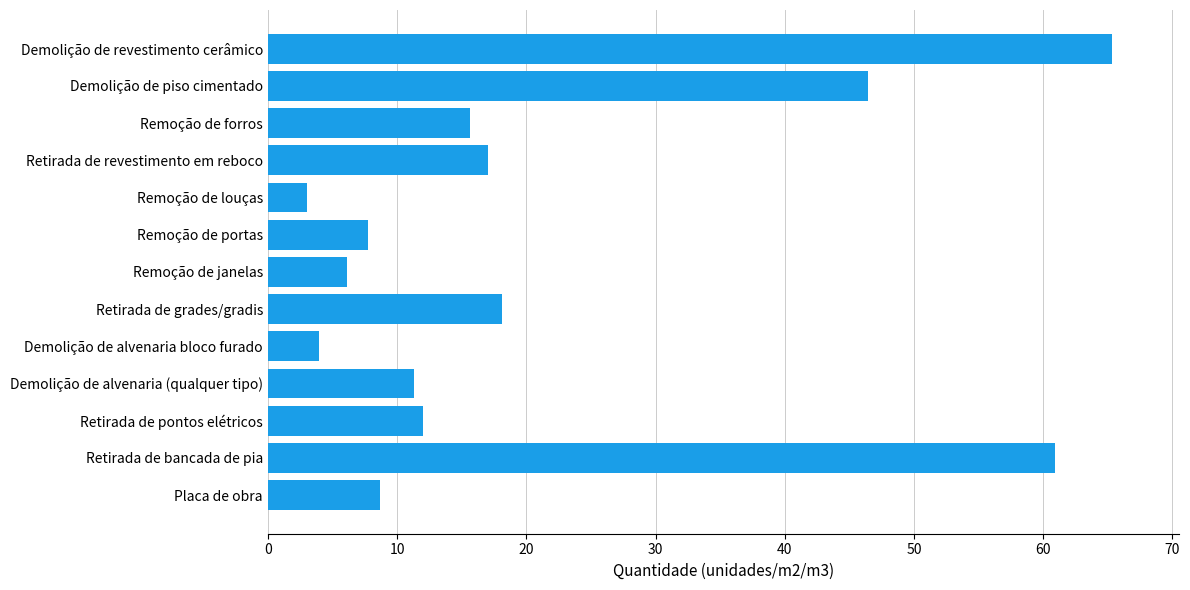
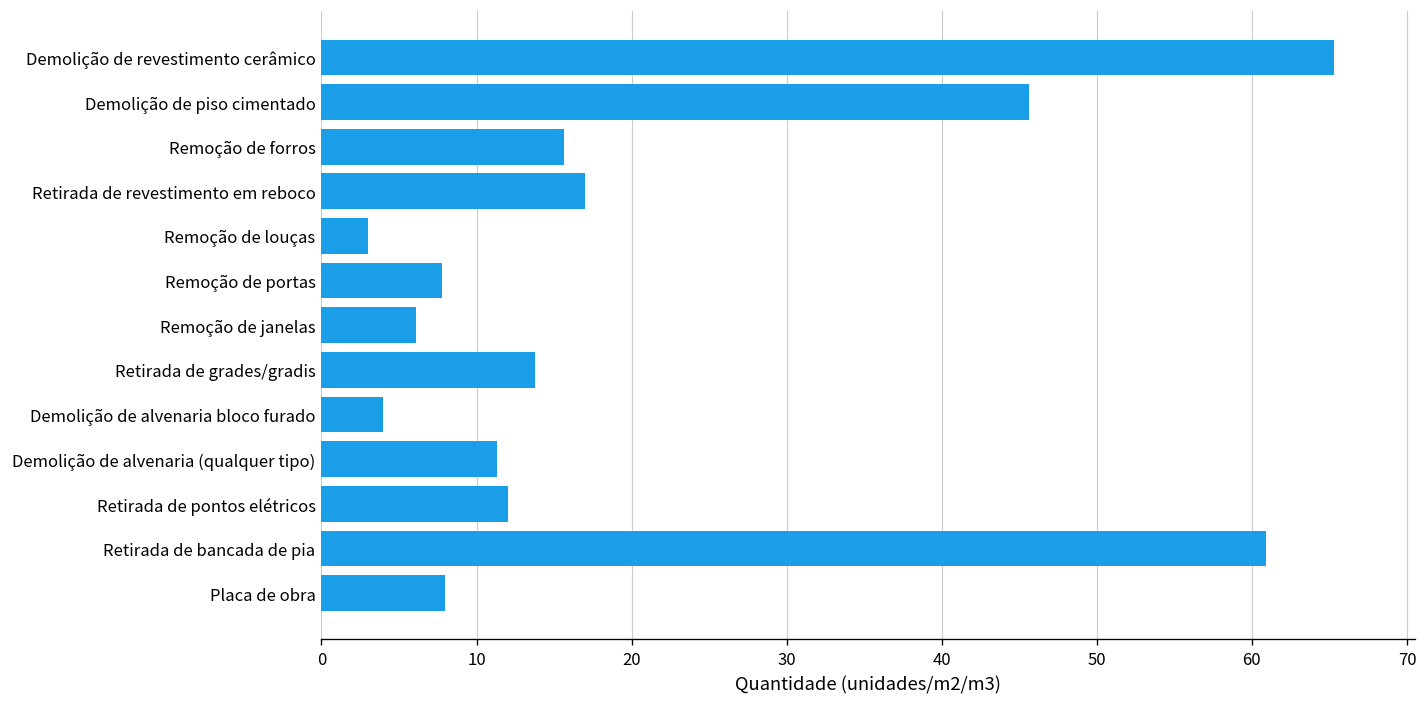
Demolição de piso cimentado: 46.4 -> 45.6
Retirada de grades/gradis: 18.1 -> 13.8
Placa de obra: 8.7 -> 8.0
